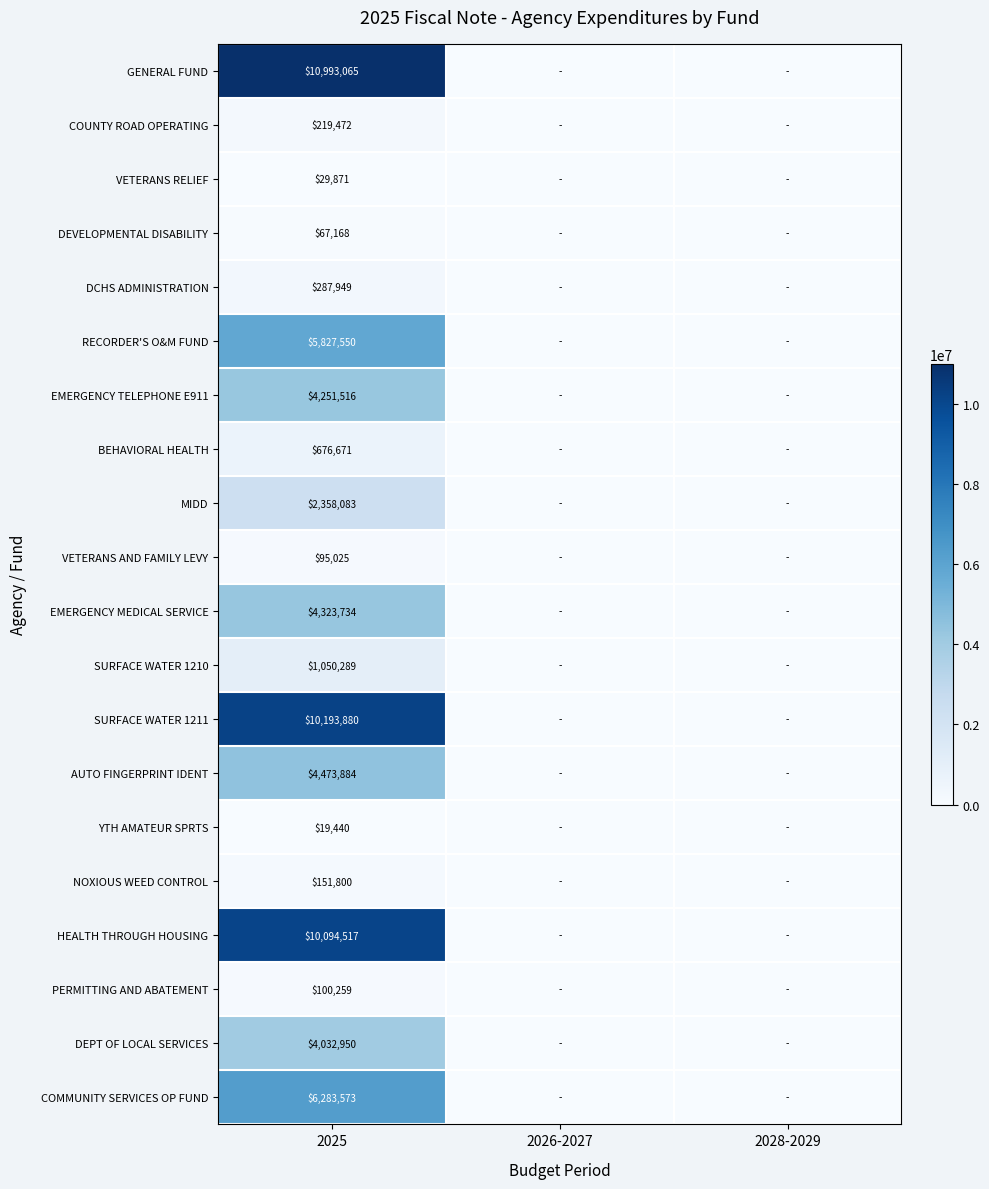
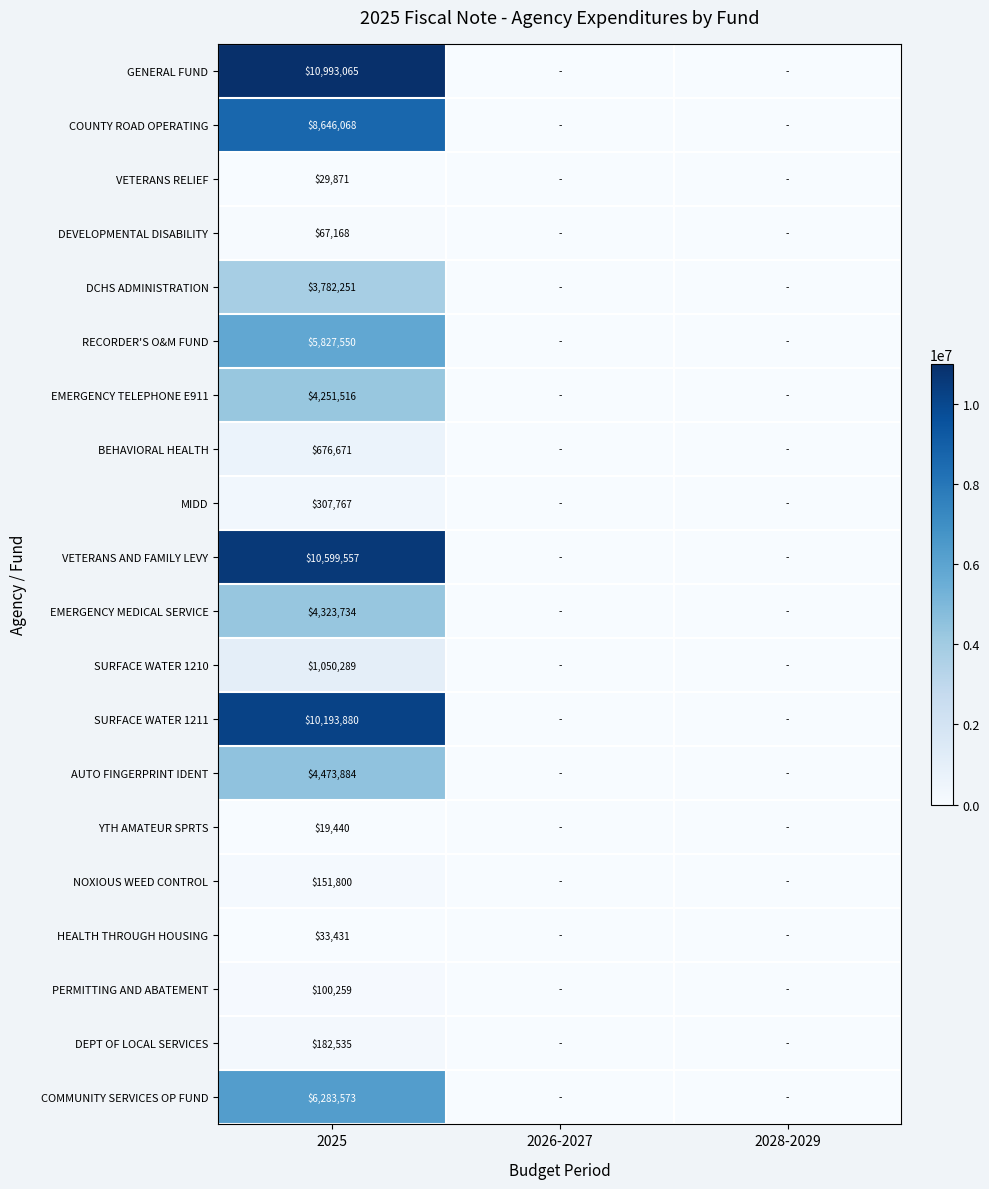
COUNTY ROAD OPERATING, 2025: $219,472 -> $8,646,068
DCHS ADMINISTRATION, 2025: $287,949 -> $3,782,251
MIDD, 2025: $2,358,083 -> $307,767
VETERANS AND FAMILY LEVY, 2025: $95,025 -> $10,599,557
HEALTH THROUGH HOUSING, 2025: $10,094,517 -> $33,431
DEPT OF LOCAL SERVICES, 2025: $4,032,950 -> $182,535
